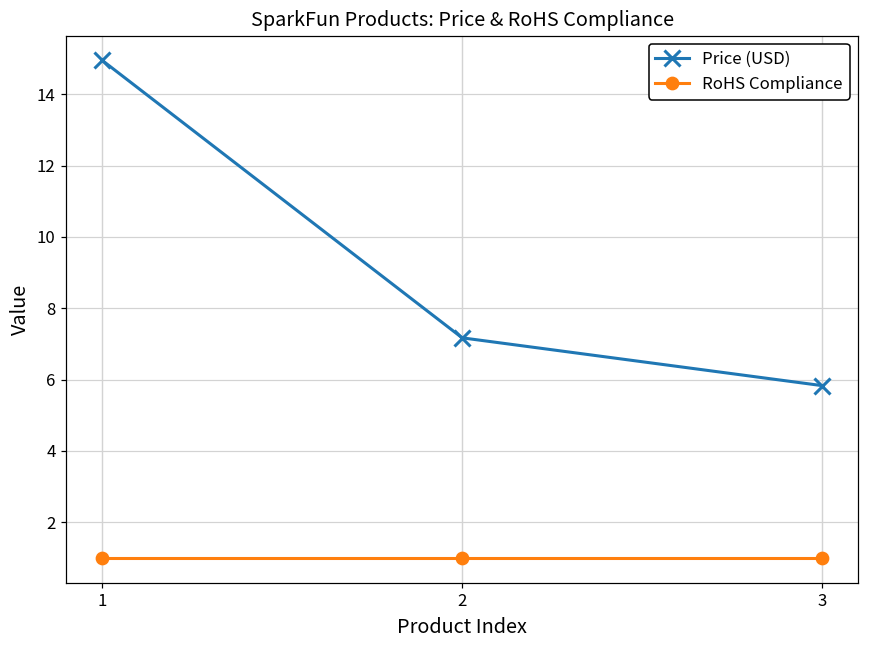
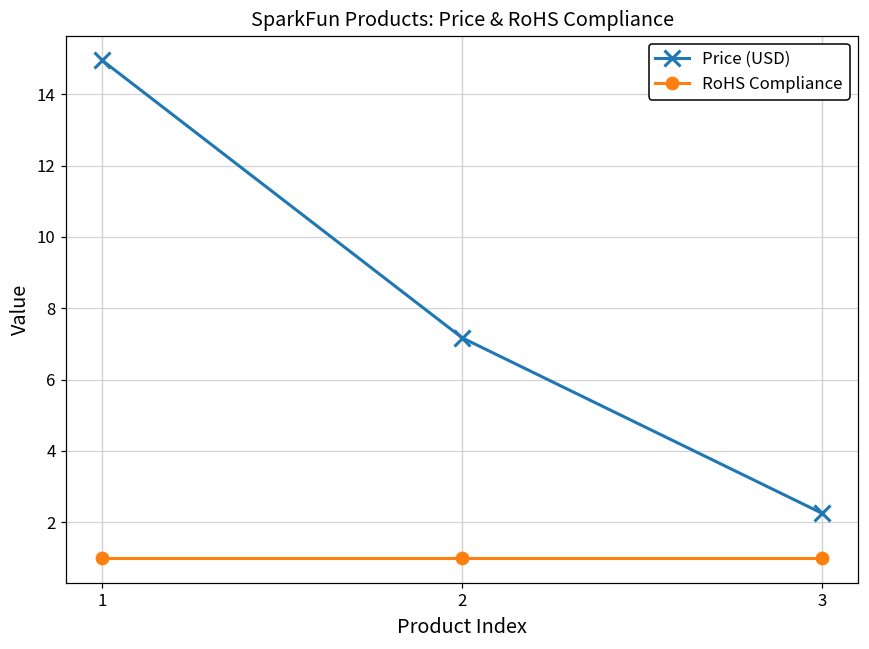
Price (USD), 3: 5.8 -> 2.3
